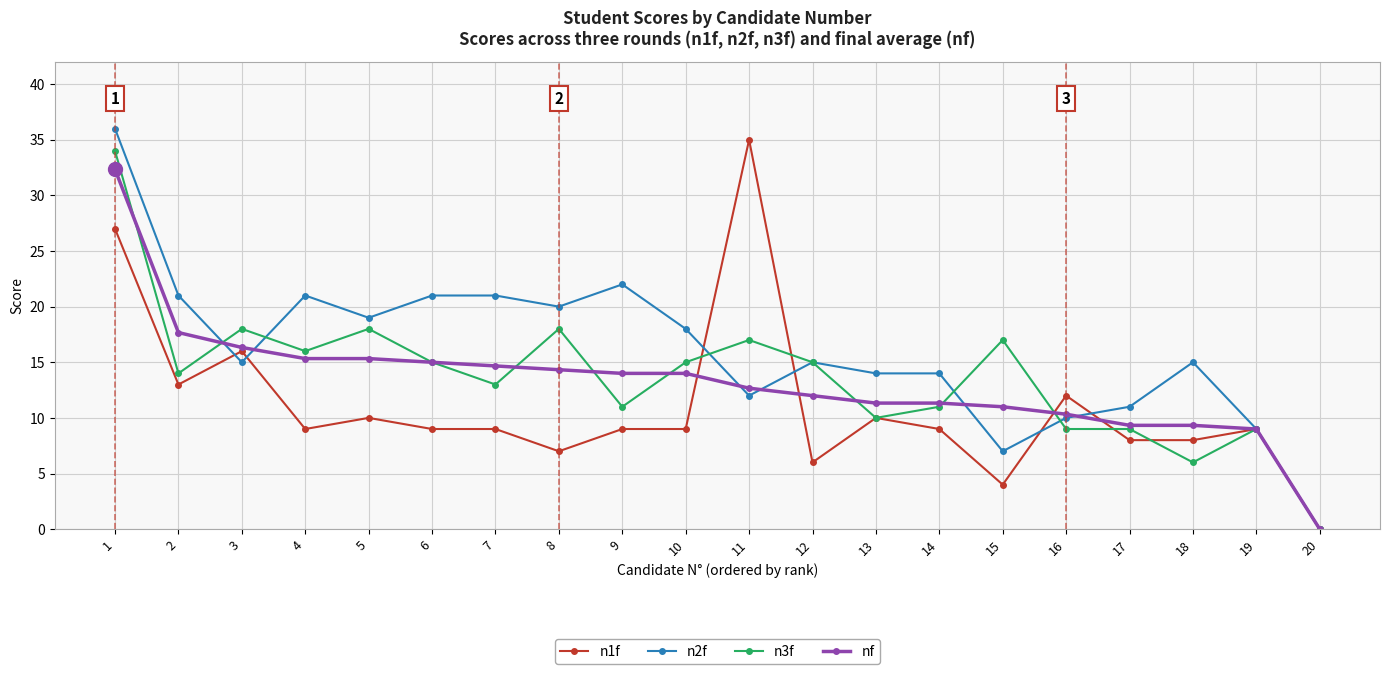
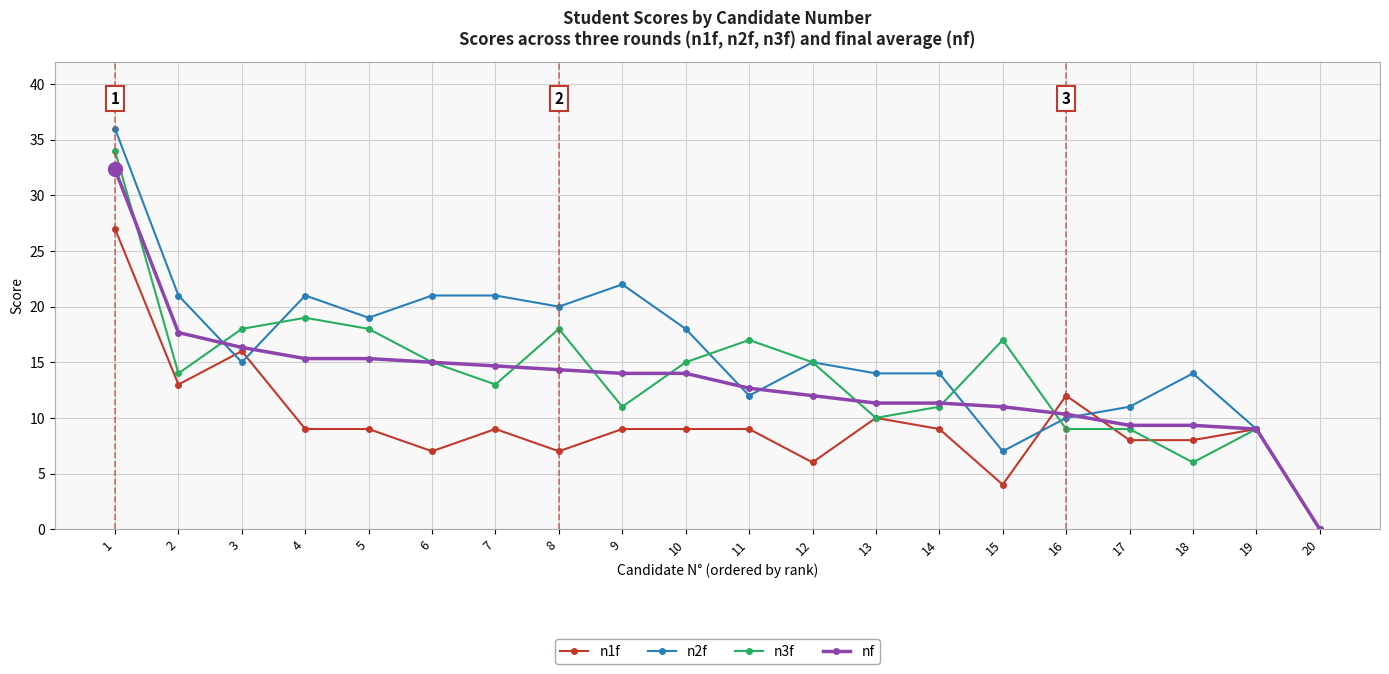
n3f, 4: 16 -> 19
n1f, 5: 10 -> 9
n1f, 6: 9 -> 7
n1f, 11: 35 -> 9
n2f, 18: 15 -> 14
